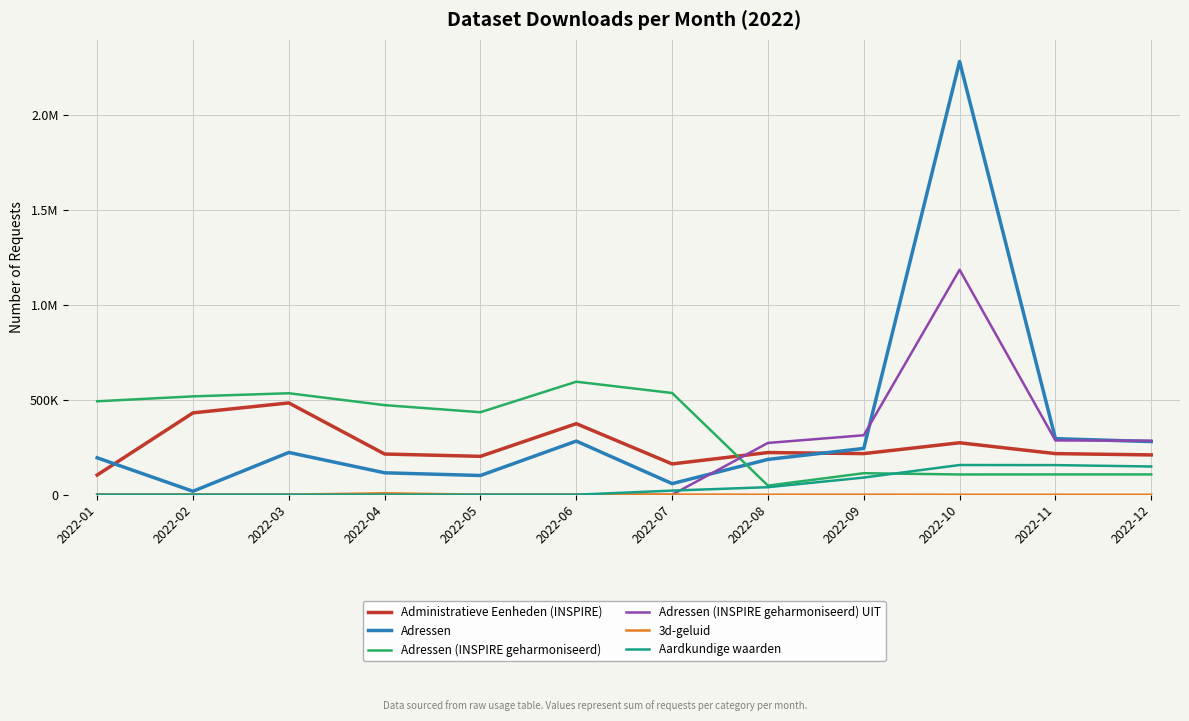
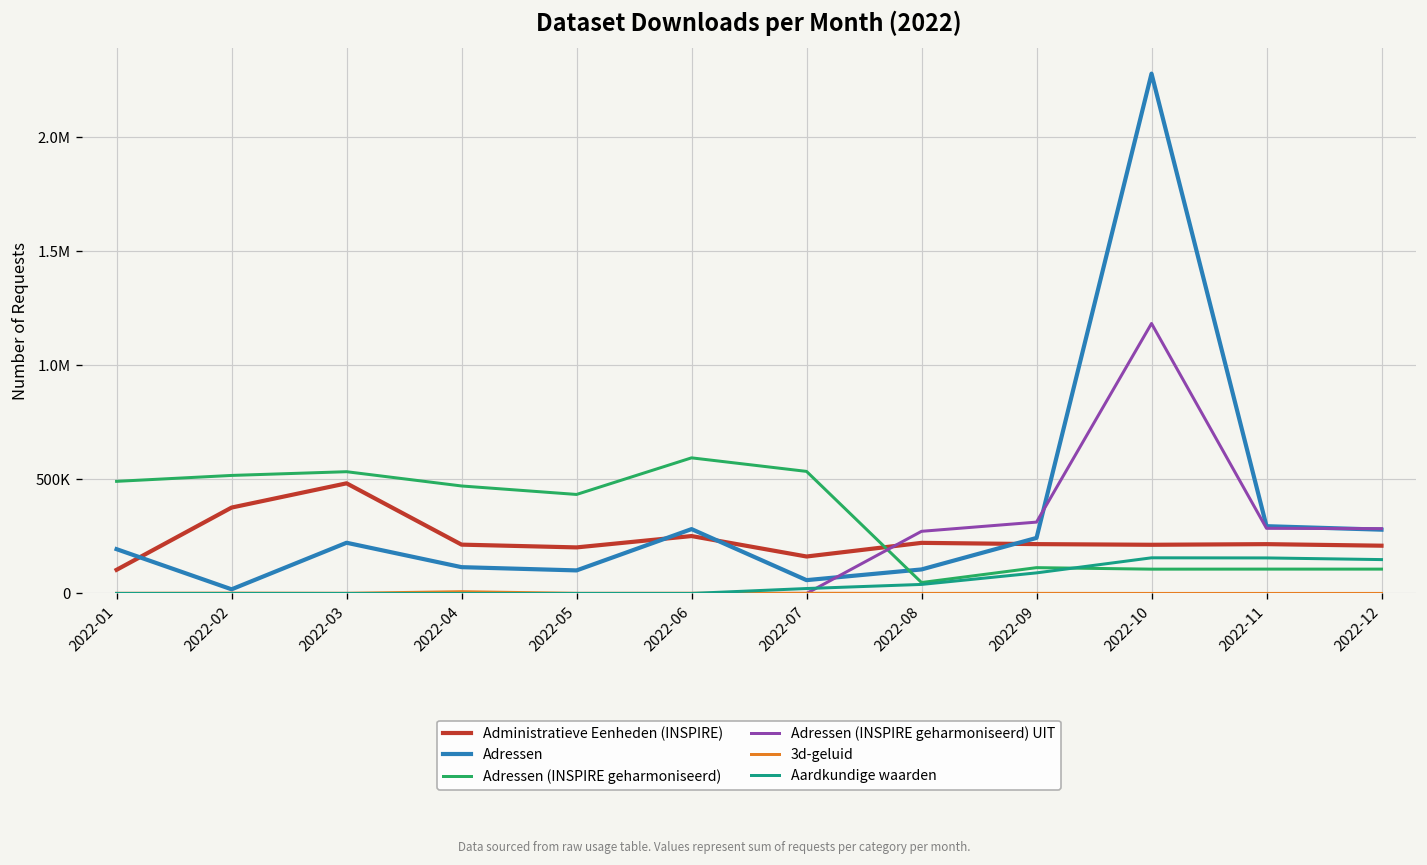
Administratieve Eenheden (INSPIRE), 2022-02: 430000 -> 380000
Administratieve Eenheden (INSPIRE), 2022-06: 370000 -> 250000
Adressen, 2022-08: 190000 -> 110000
Administratieve Eenheden (INSPIRE), 2022-10: 270000 -> 210000
